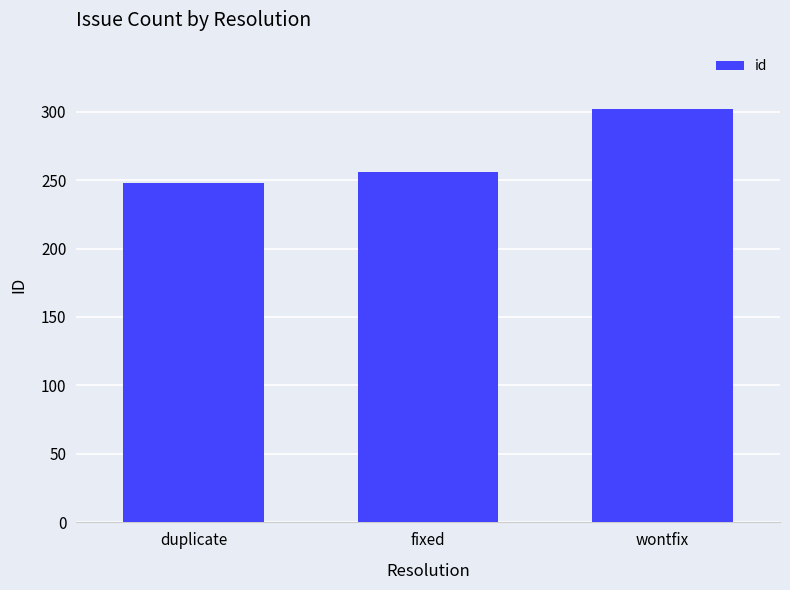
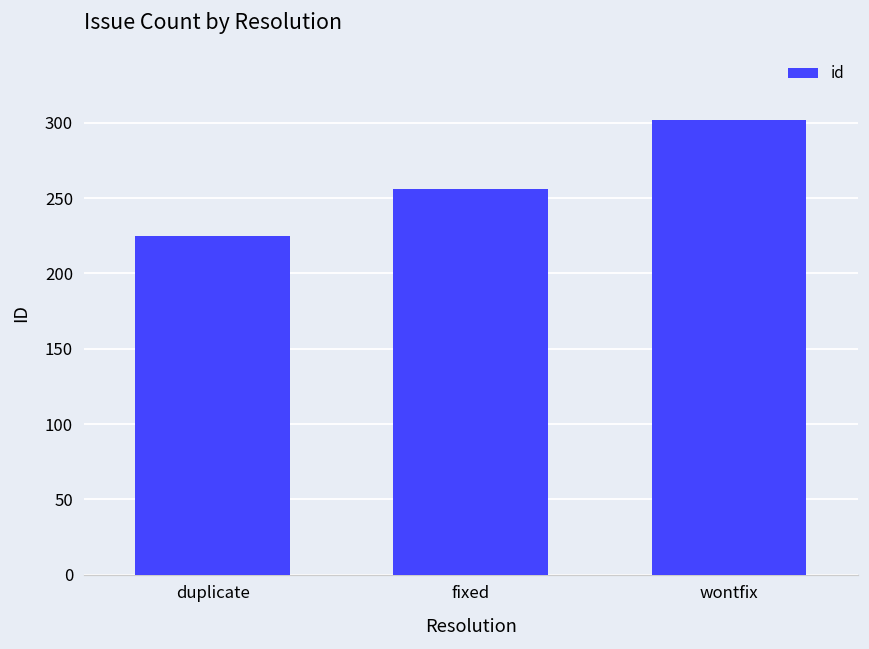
duplicate: 248 -> 225
